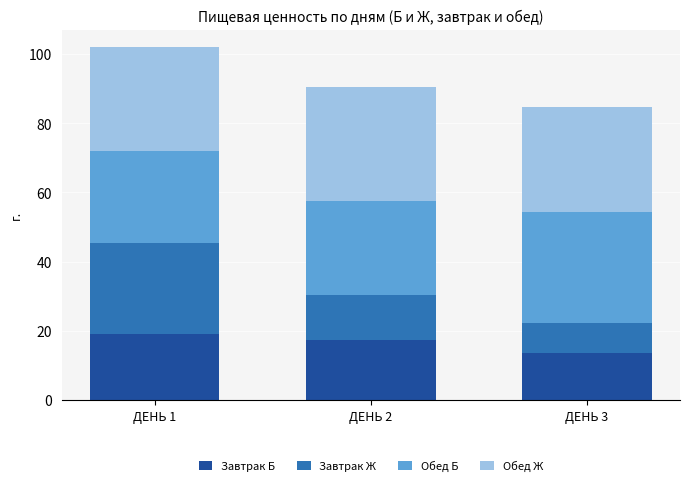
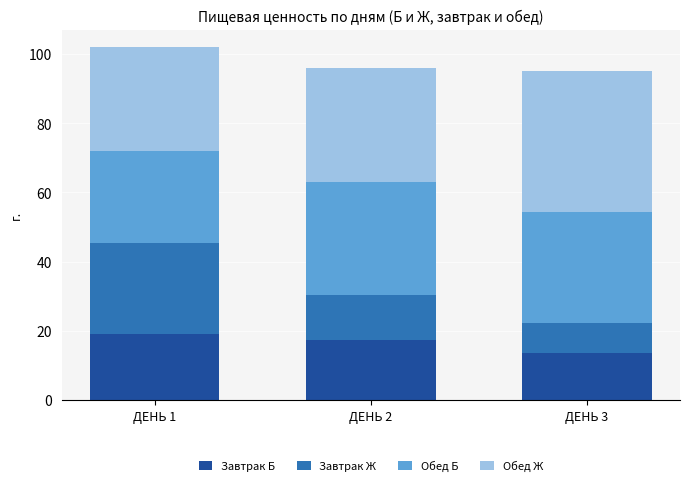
Обед Б, ДЕНЬ 2: 27 -> 33
Обед Ж, ДЕНЬ 3: 30 -> 41
